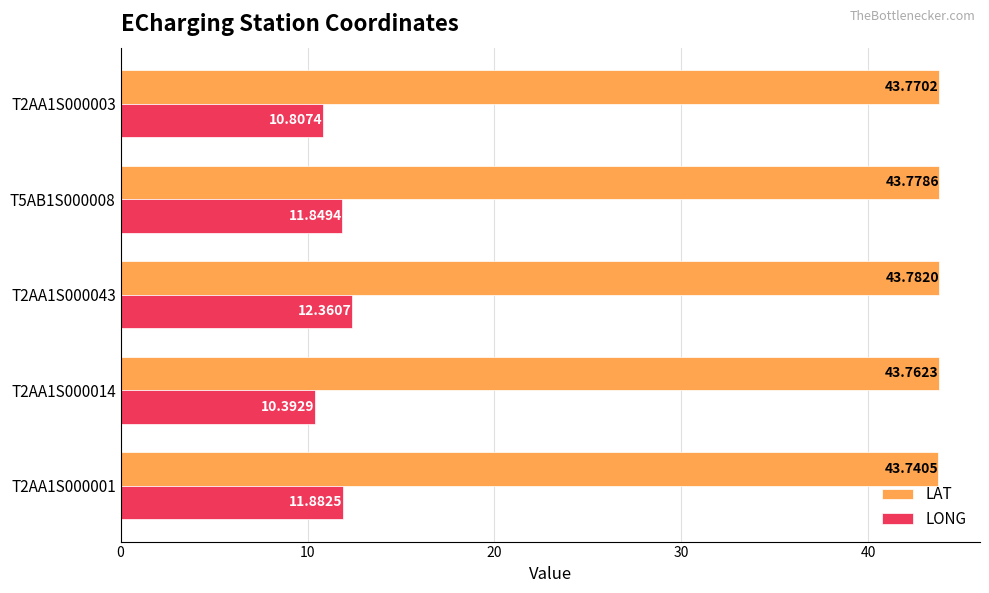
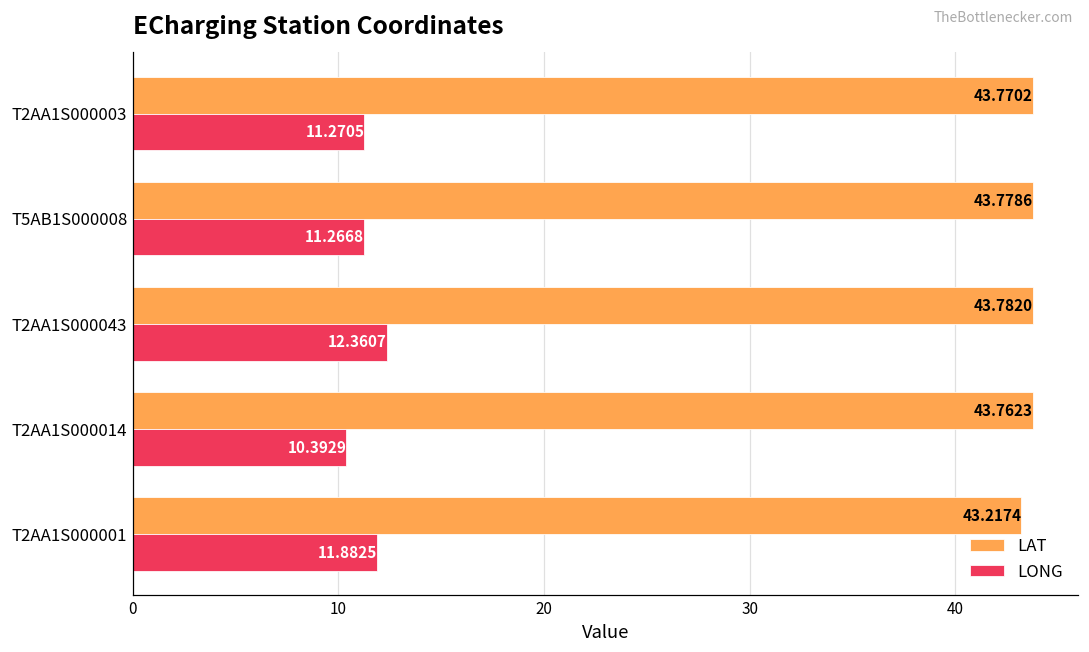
LONG, T2AA1S000003: 10.8074 -> 11.2705
LONG, T5AB1S000008: 11.8494 -> 11.2668
LAT, T2AA1S000001: 43.7405 -> 43.2174
